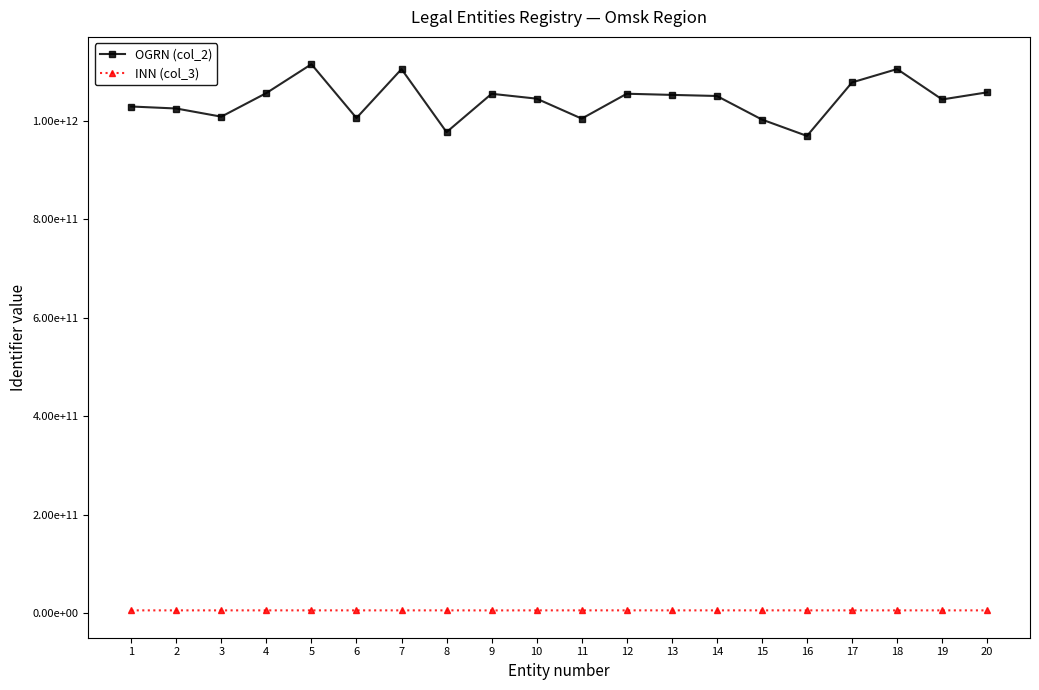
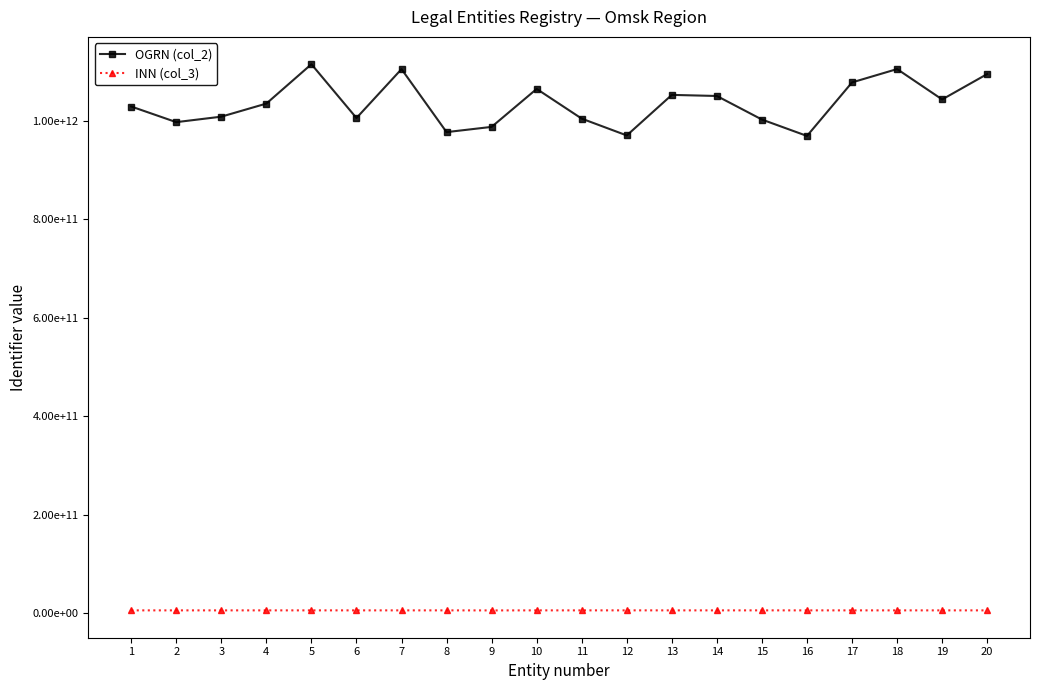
OGRN (col_2), 2: 1030000000000 -> 1000000000000
OGRN (col_2), 4: 1060000000000 -> 1040000000000
OGRN (col_2), 9: 1060000000000 -> 990000000000
OGRN (col_2), 10: 1050000000000 -> 1070000000000
OGRN (col_2), 12: 1060000000000 -> 970000000000
OGRN (col_2), 20: 1060000000000 -> 1100000000000
